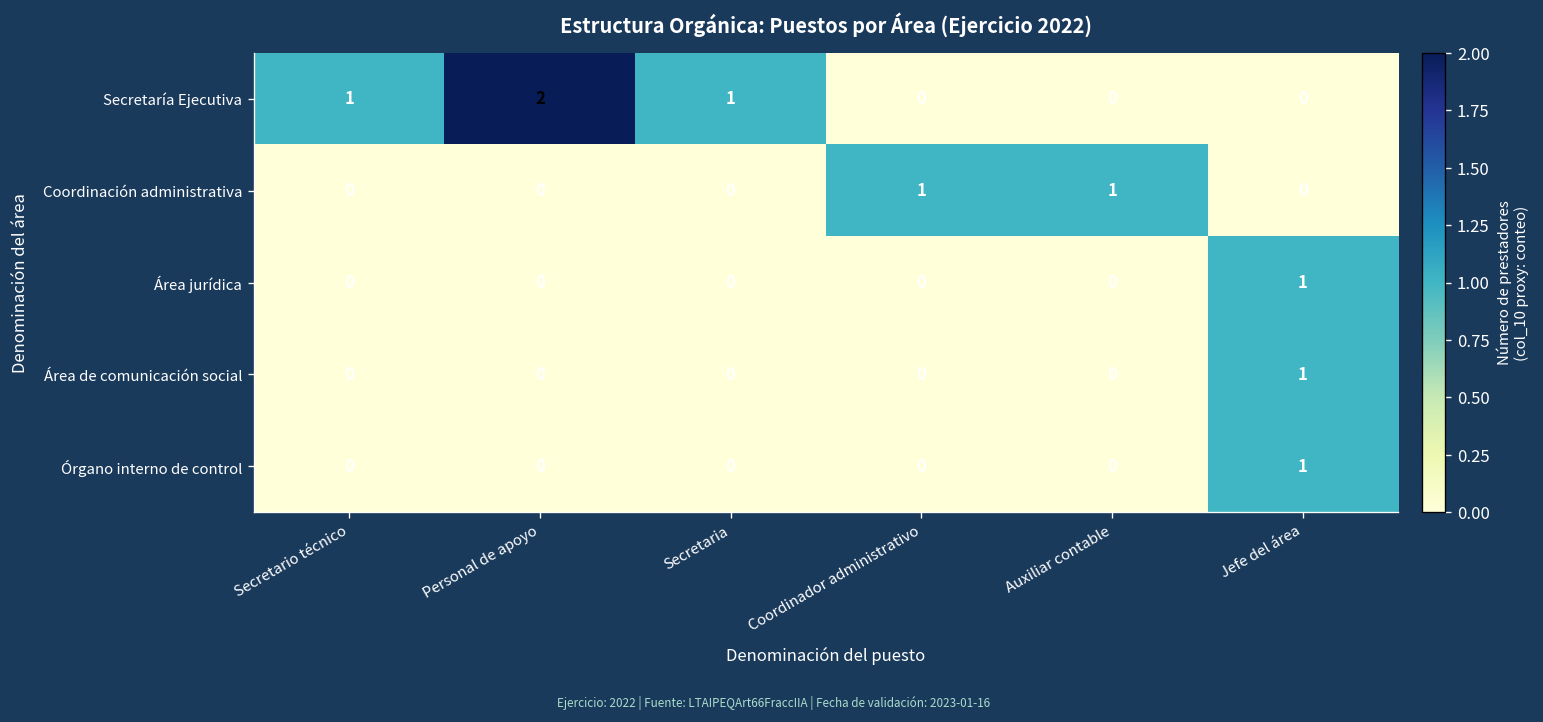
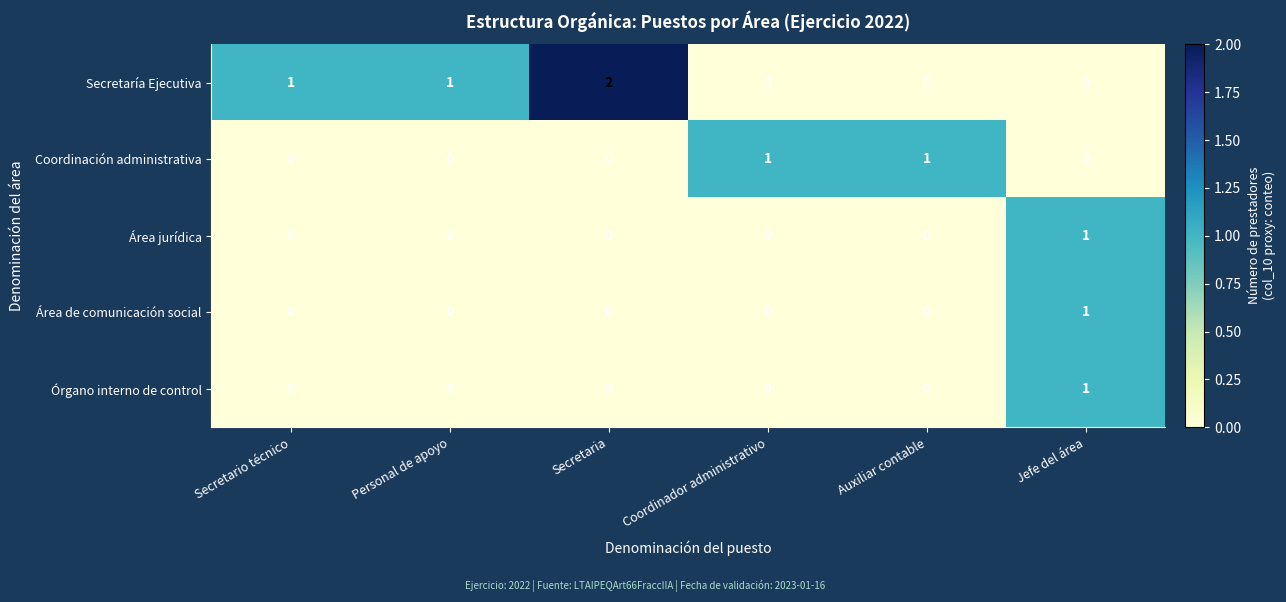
Secretaría Ejecutiva, Personal de apoyo: 2 -> 1
Secretaría Ejecutiva, Secretaria: 1 -> 2
